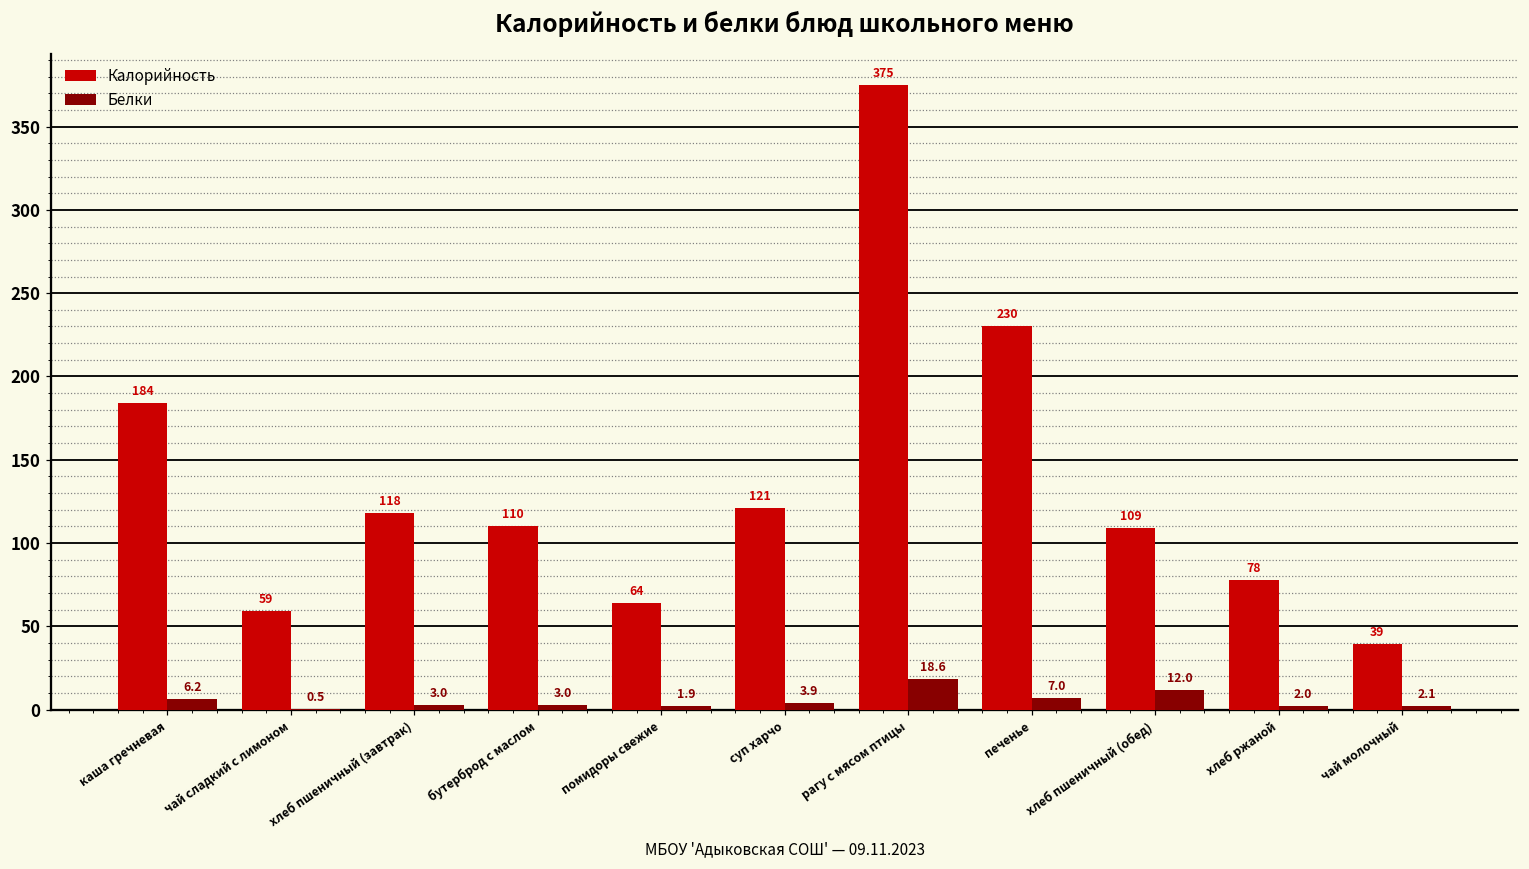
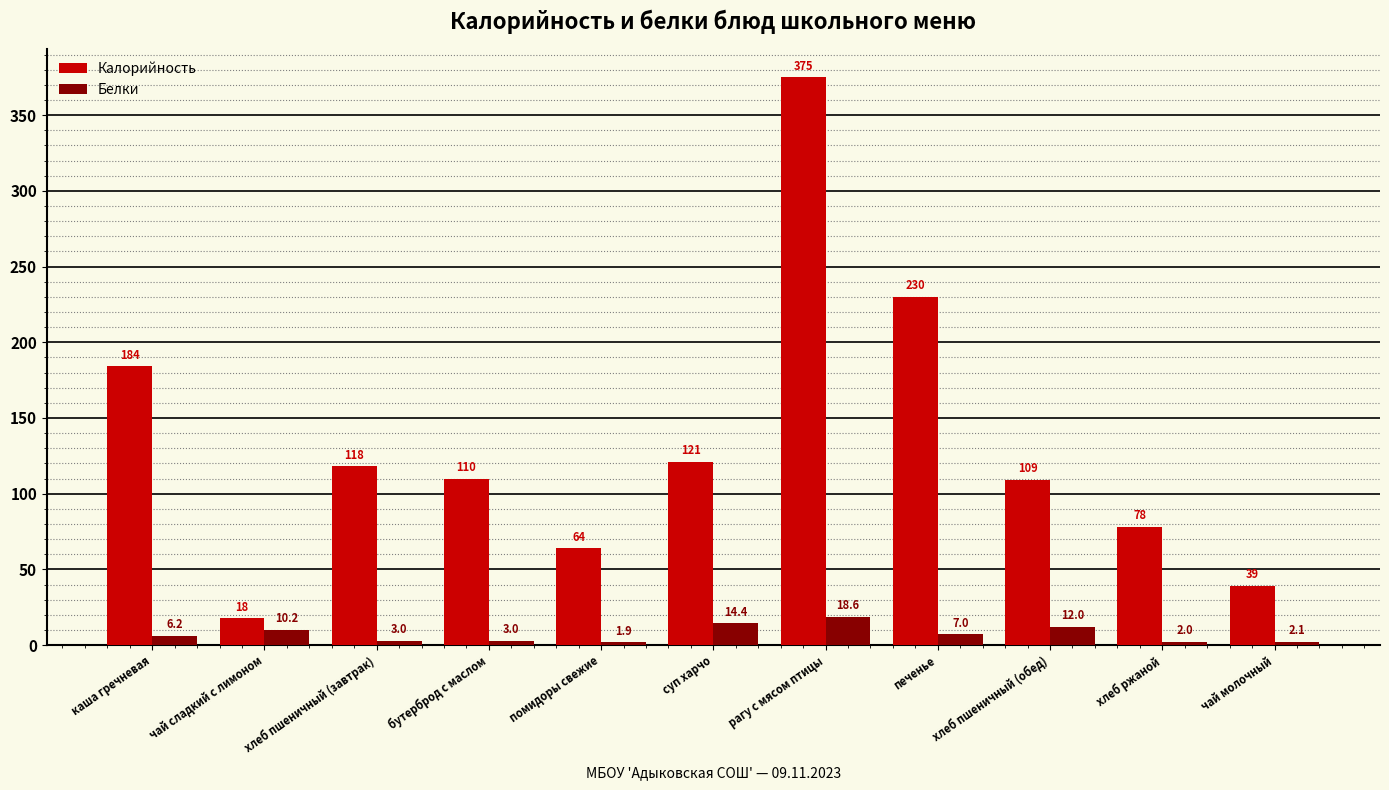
Калорийность, чай сладкий с лимоном: 59 -> 18
Белки, чай сладкий с лимоном: 0.5 -> 10.2
Белки, суп харчо: 3.9 -> 14.4
